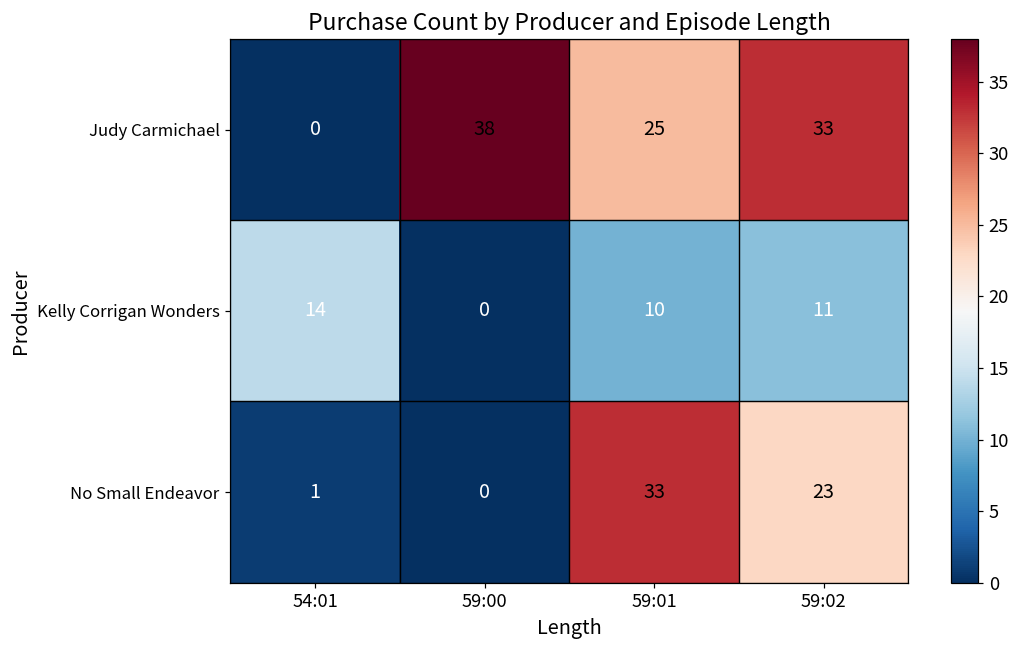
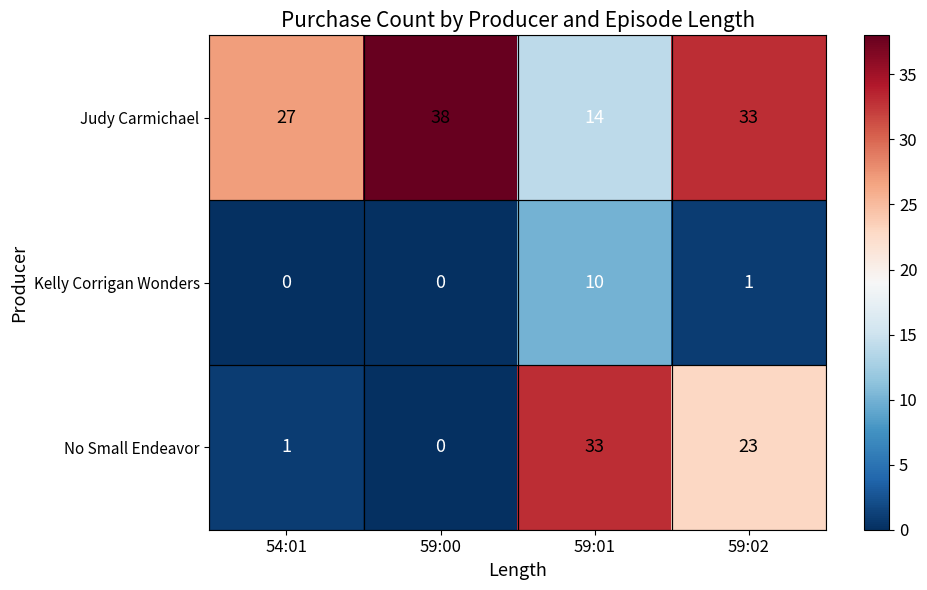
Judy Carmichael, 54:01: 0 -> 27
Judy Carmichael, 59:01: 25 -> 14
Kelly Corrigan Wonders, 54:01: 14 -> 0
Kelly Corrigan Wonders, 59:02: 11 -> 1
